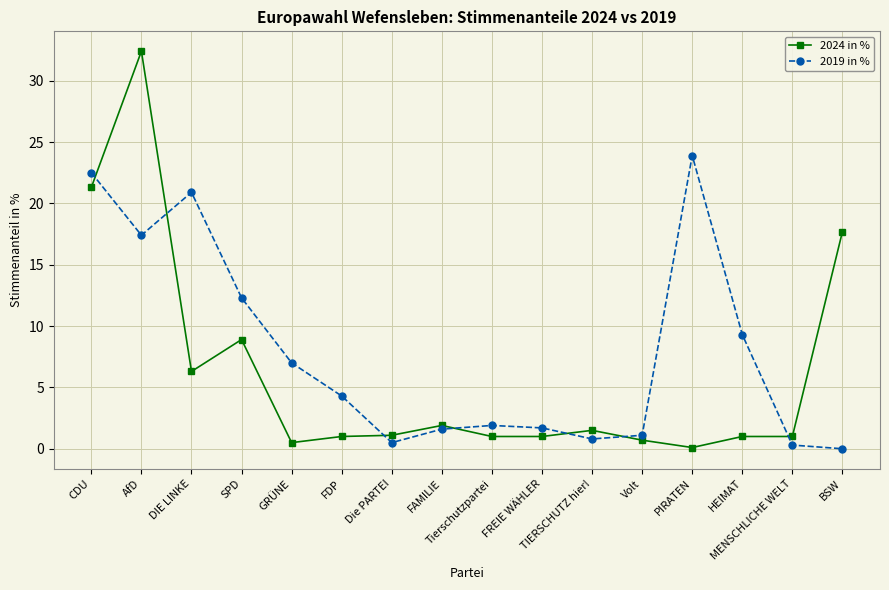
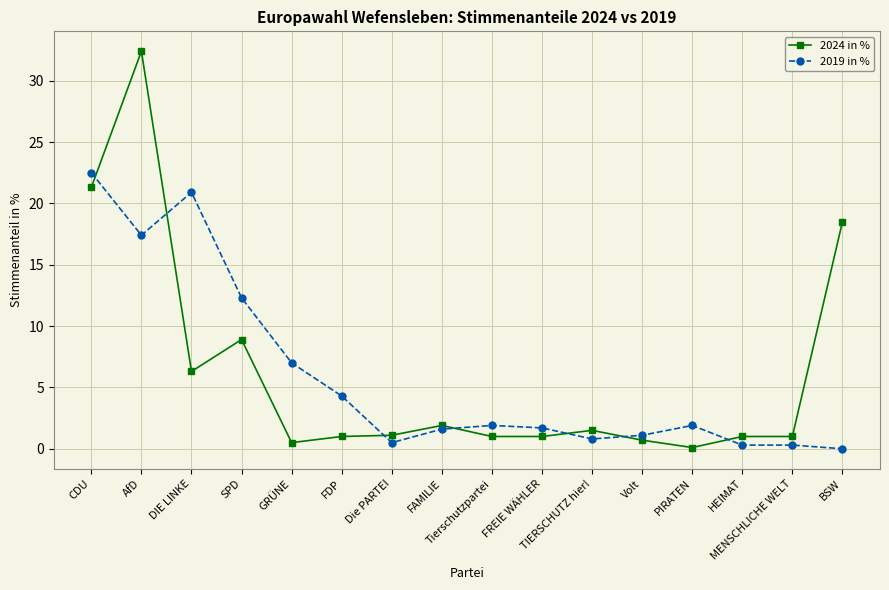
2019 in %, PIRATEN: 23.9 -> 1.9
2019 in %, HEIMAT: 9.3 -> 0.3
2024 in %, BSW: 17.7 -> 18.5
